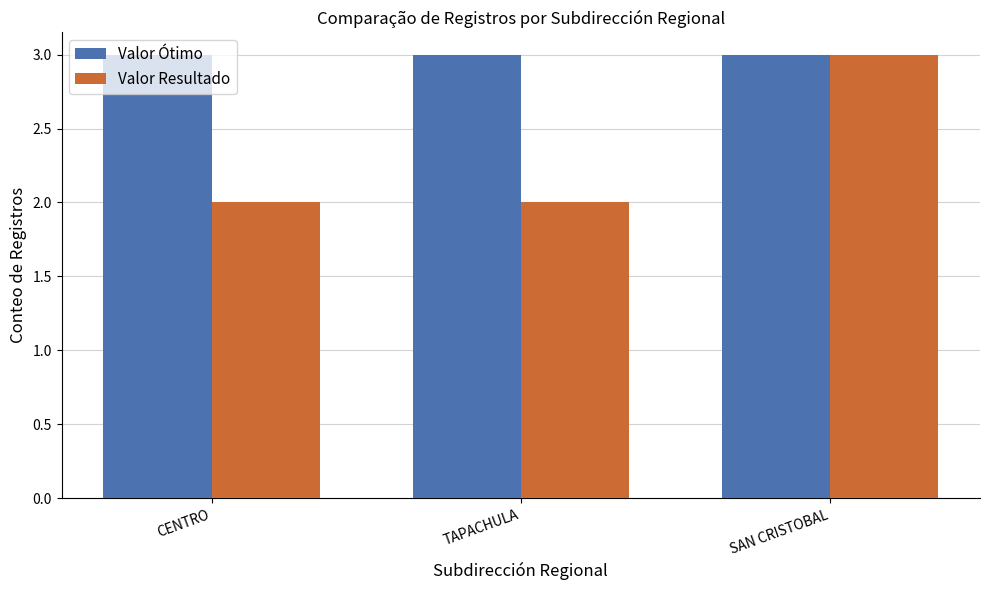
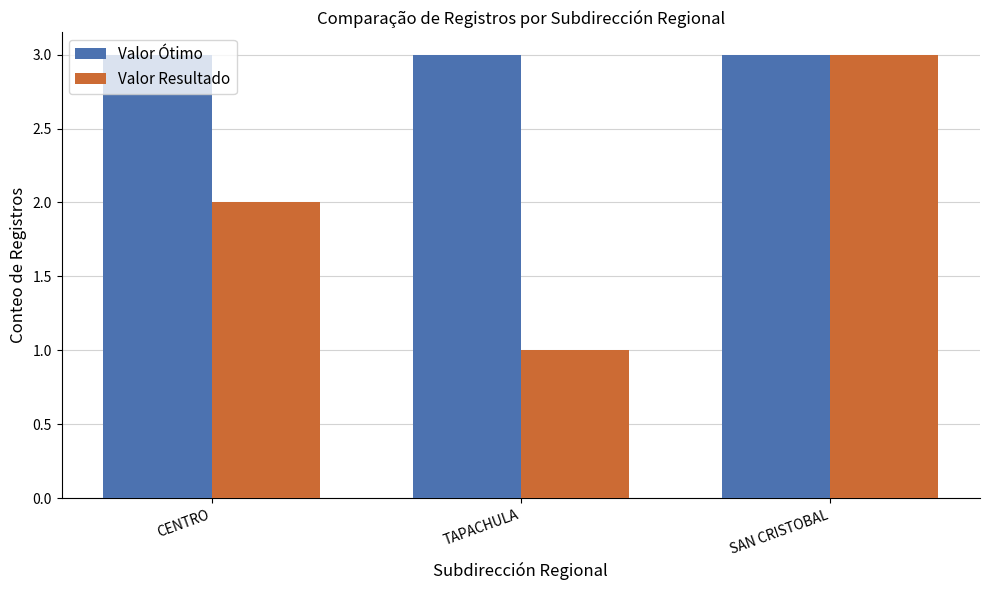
Valor Resultado, TAPACHULA: 2 -> 1
